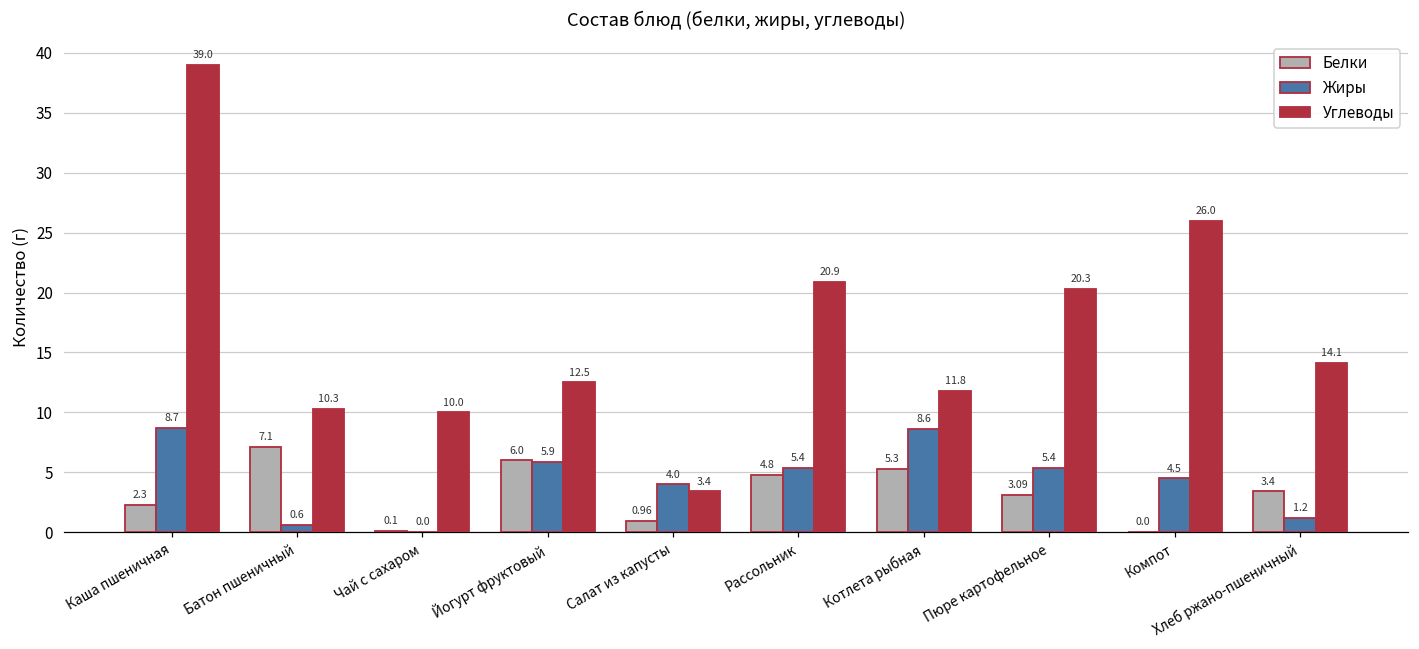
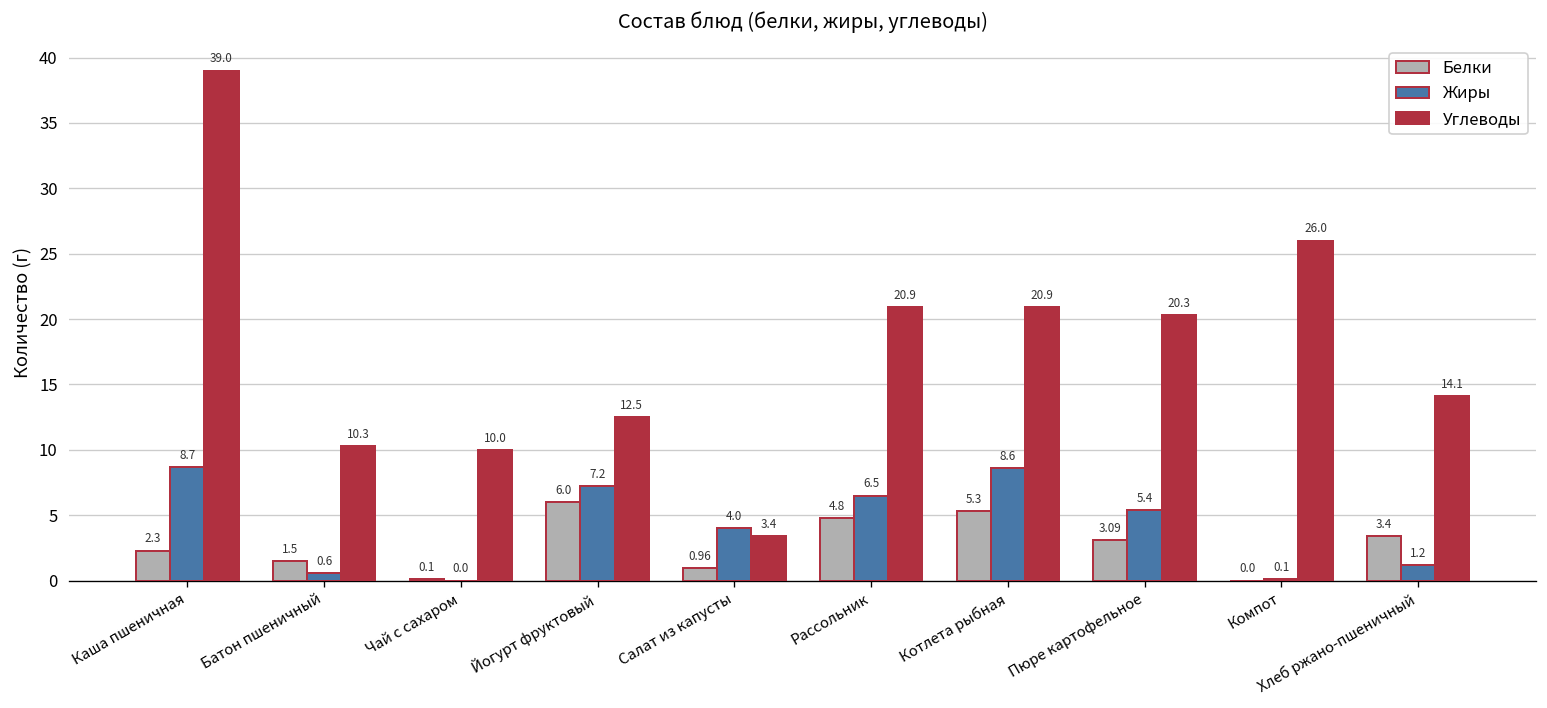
Белки, Батон пшеничный: 7.1 -> 1.5
Жиры, Йогурт фруктовый: 5.9 -> 7.2
Жиры, Рассольник: 5.4 -> 6.5
Углеводы, Котлета рыбная: 11.8 -> 20.9
Жиры, Компот: 4.5 -> 0.1
